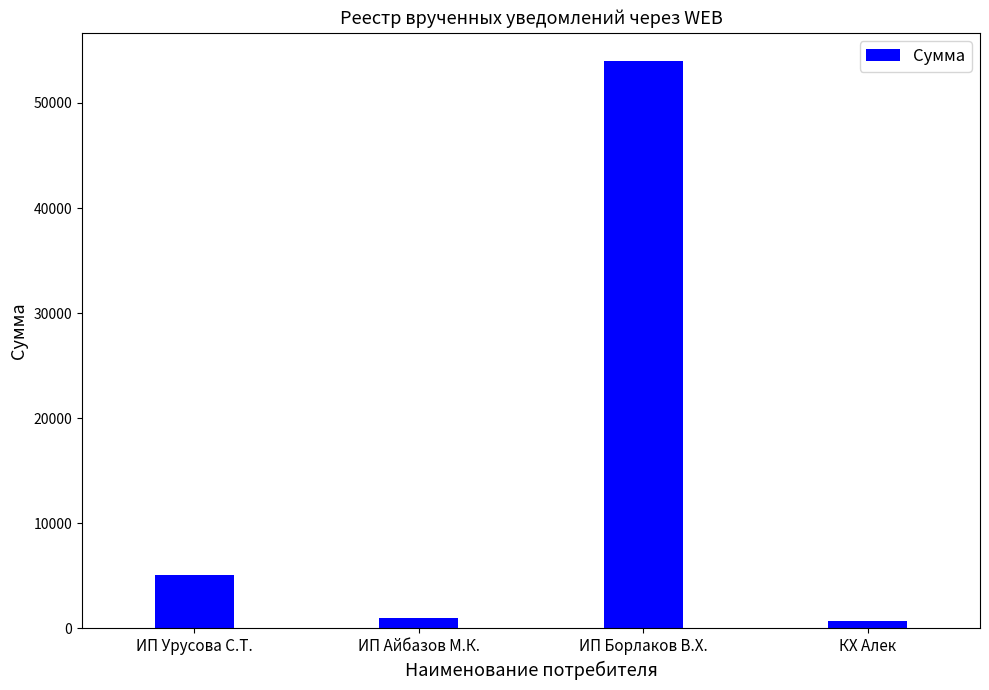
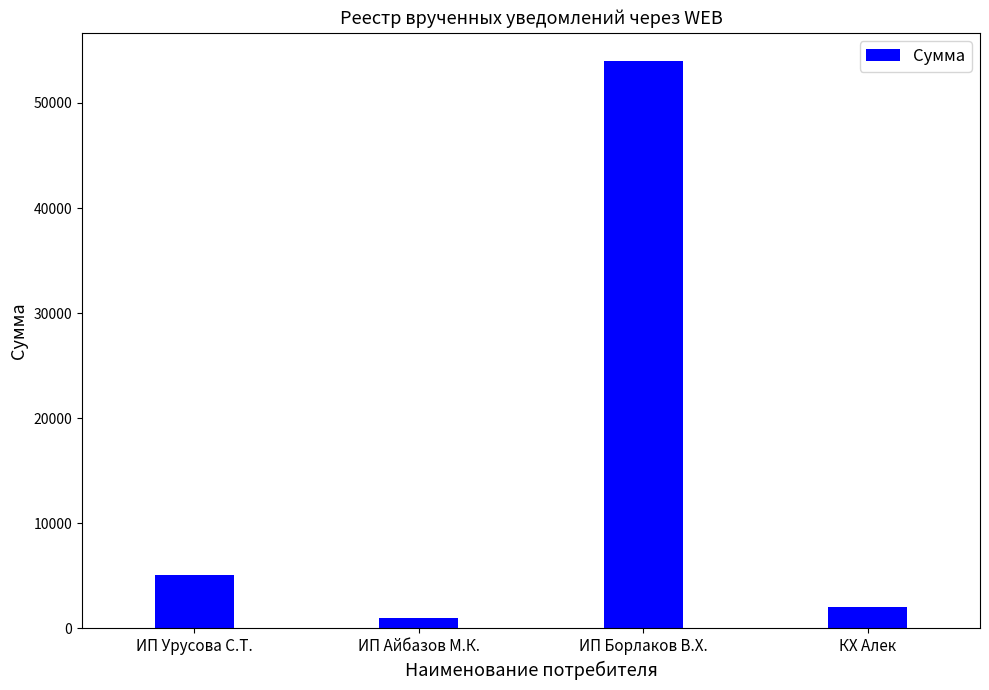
КХ Алек: 700 -> 2000
